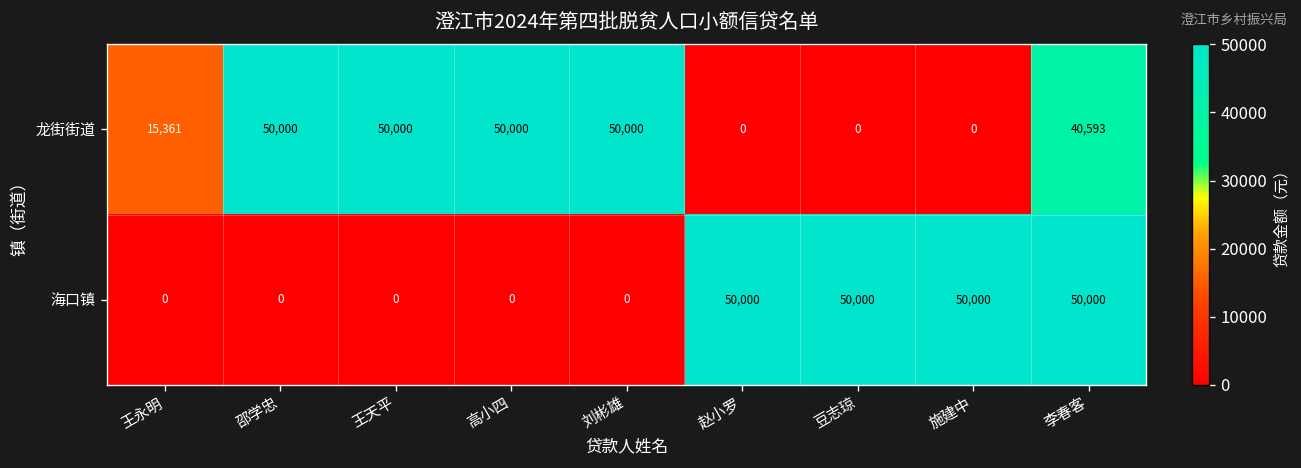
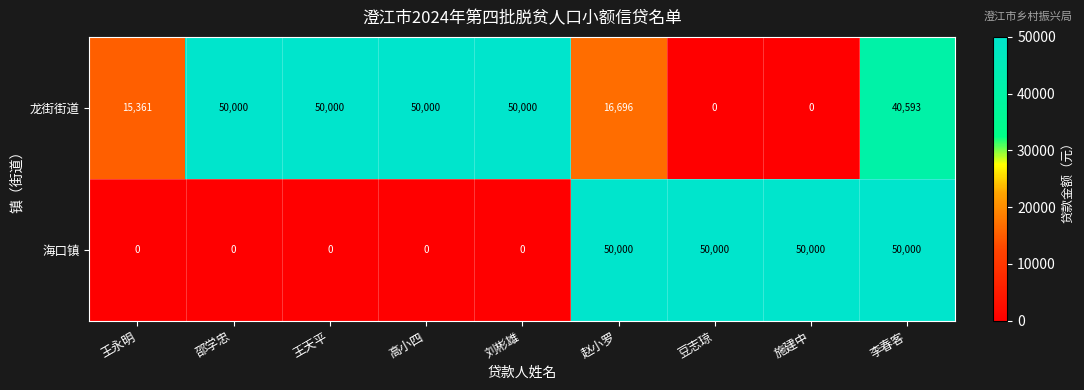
龙街街道, 赵小罗: 0 -> 16,696
